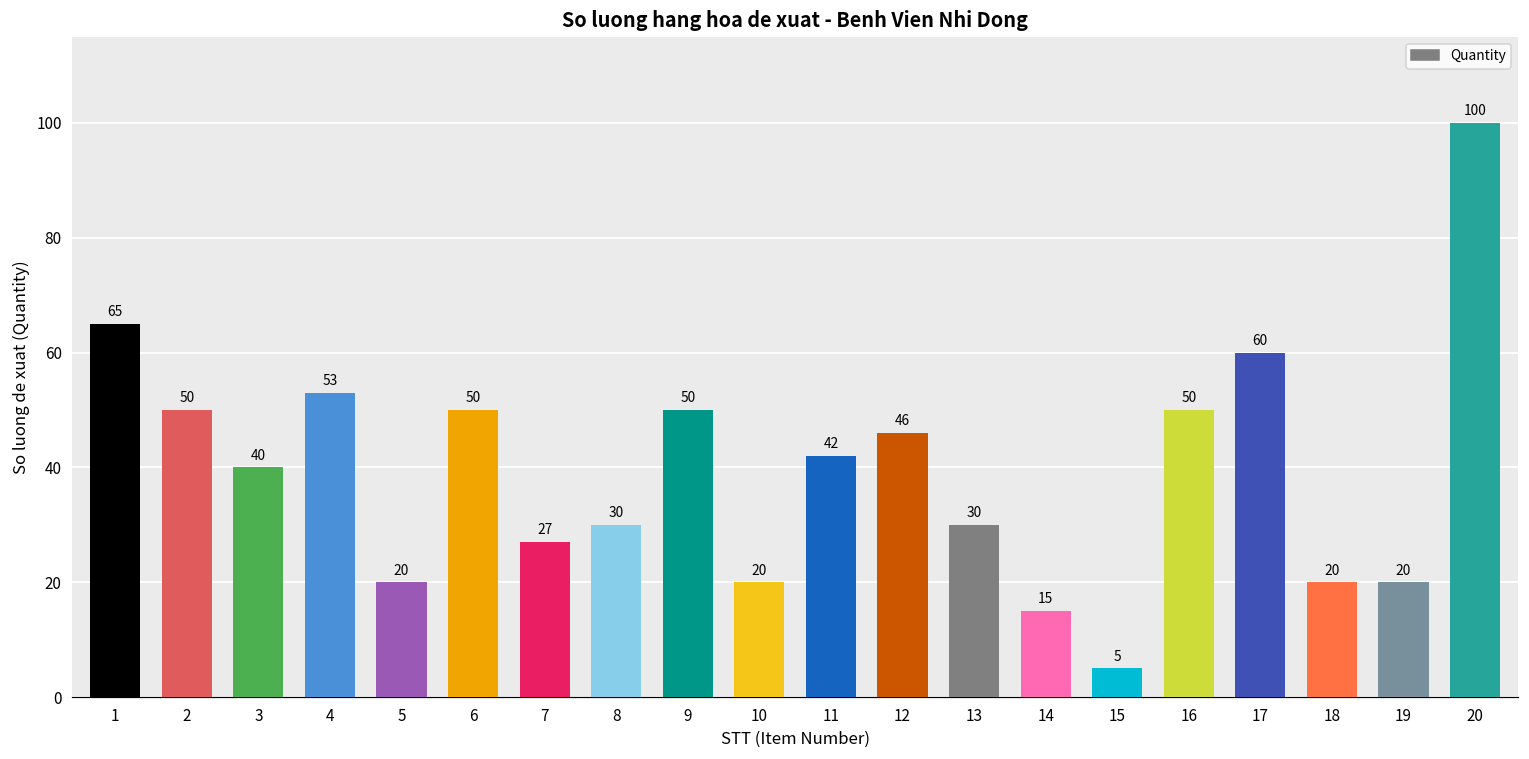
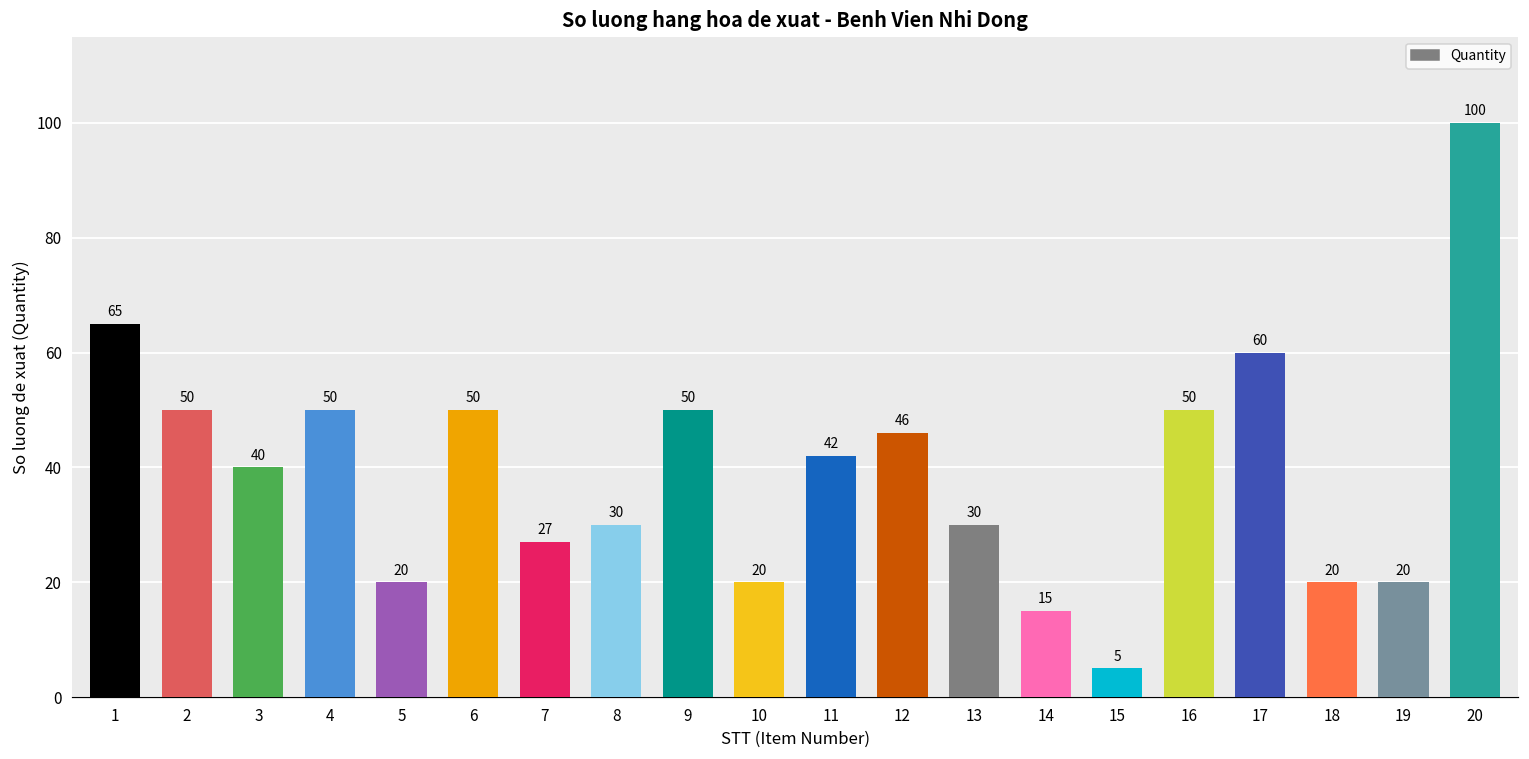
4: 53 -> 50
